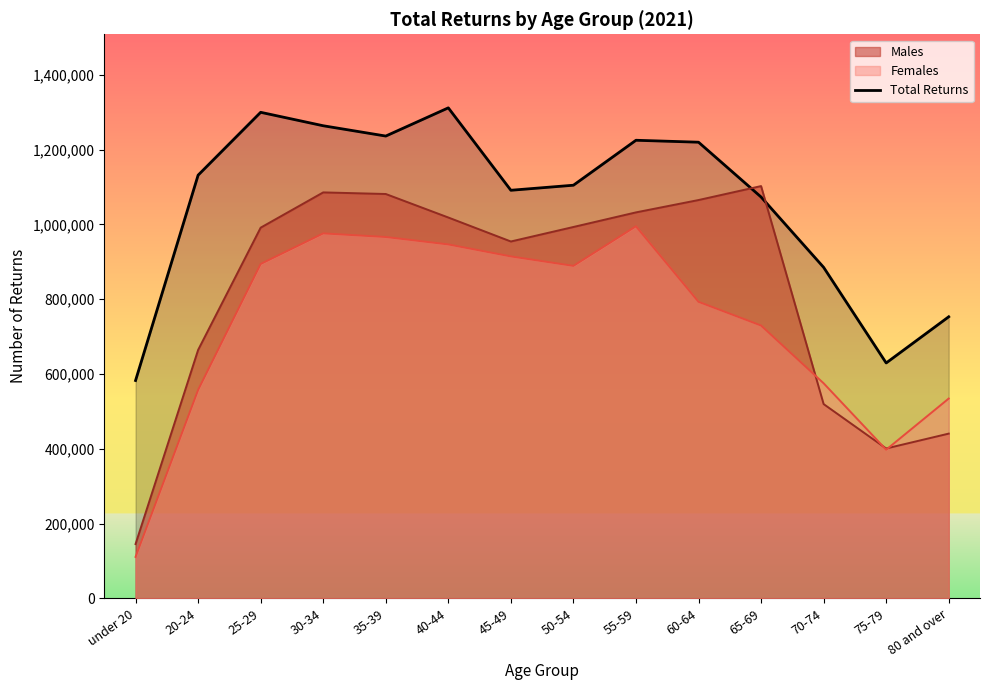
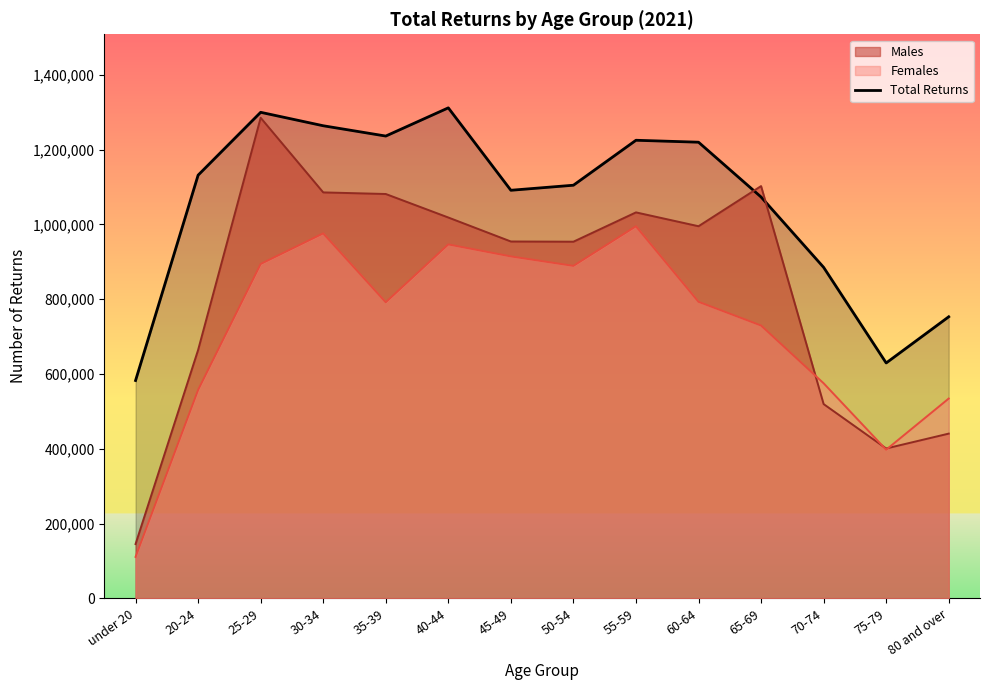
Males, 25-29: 990,000 -> 1,290,000
Females, 35-39: 970,000 -> 790,000
Males, 50-54: 990,000 -> 950,000
Males, 60-64: 1,070,000 -> 1,000,000
